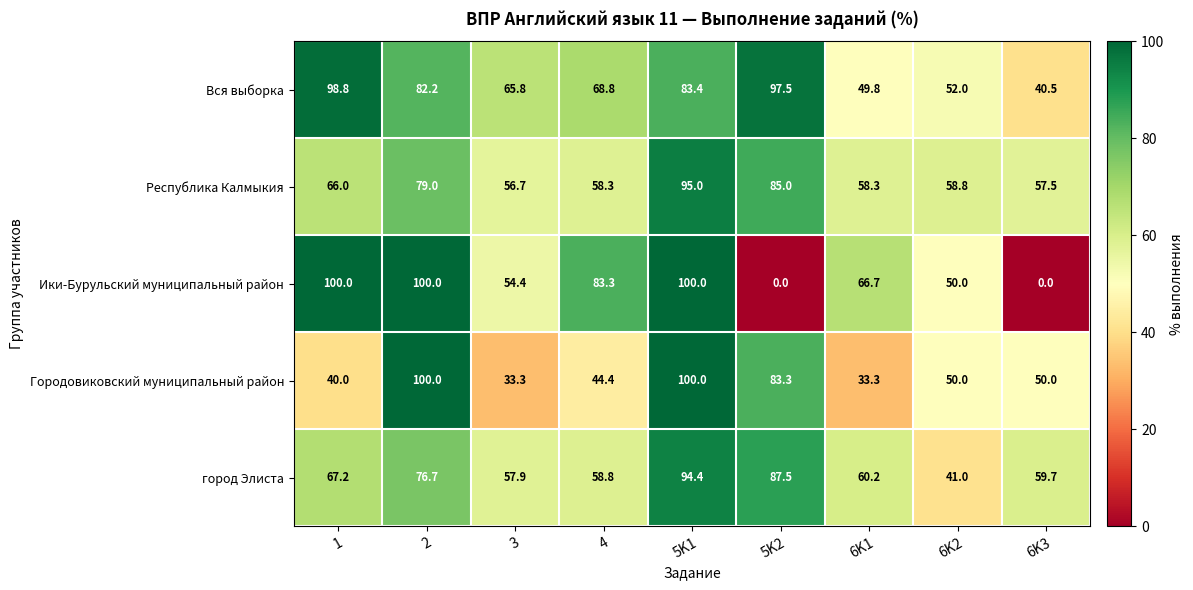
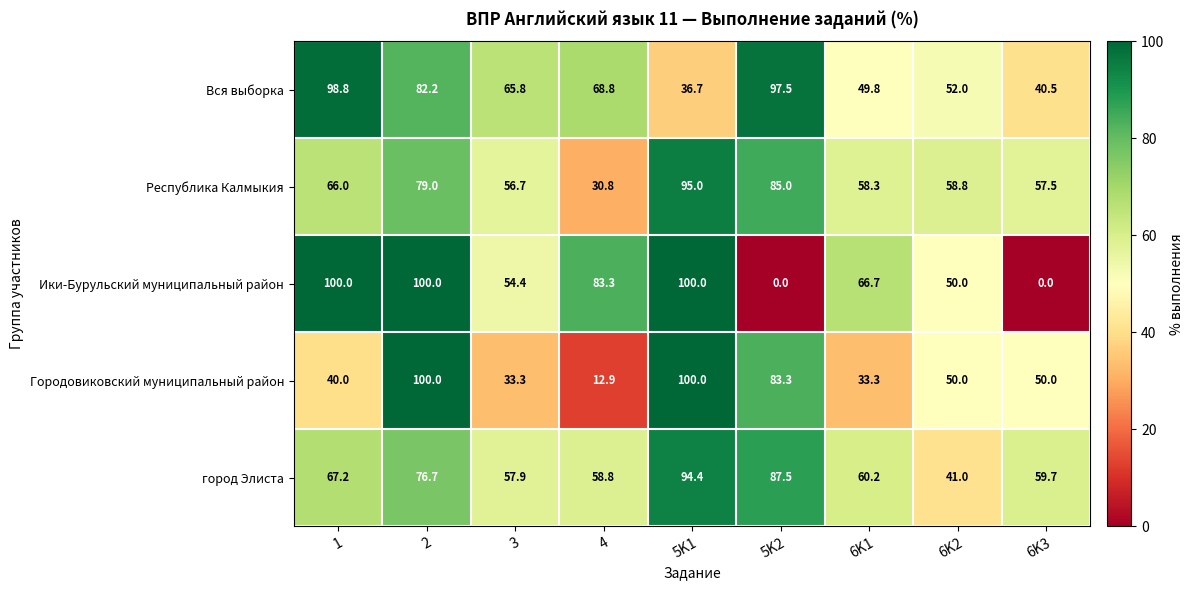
Вся выборка, 5K1: 83.4 -> 36.7
Республика Калмыкия, 4: 58.3 -> 30.8
Городовиковский муниципальный район, 4: 44.4 -> 12.9
